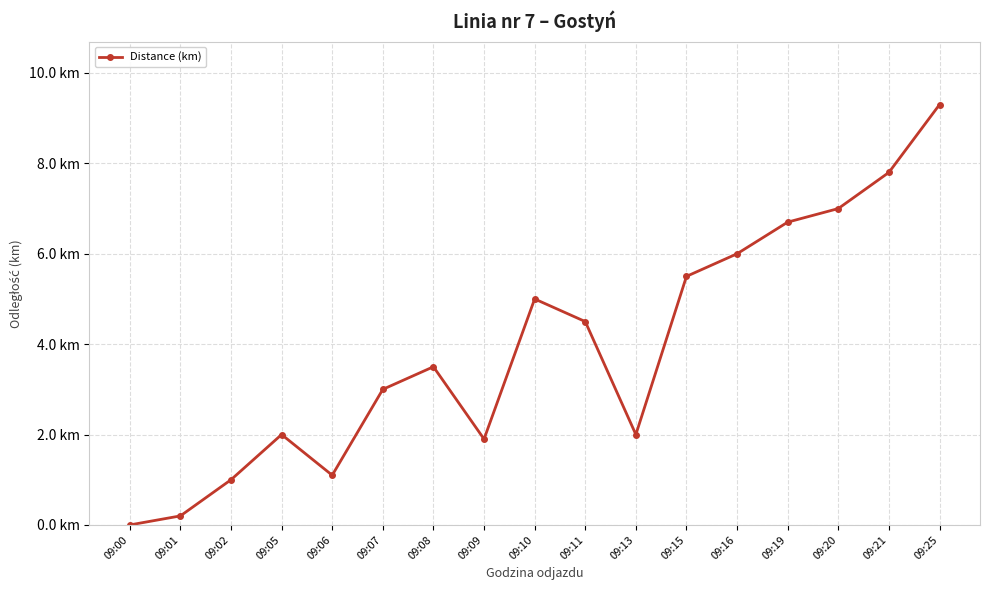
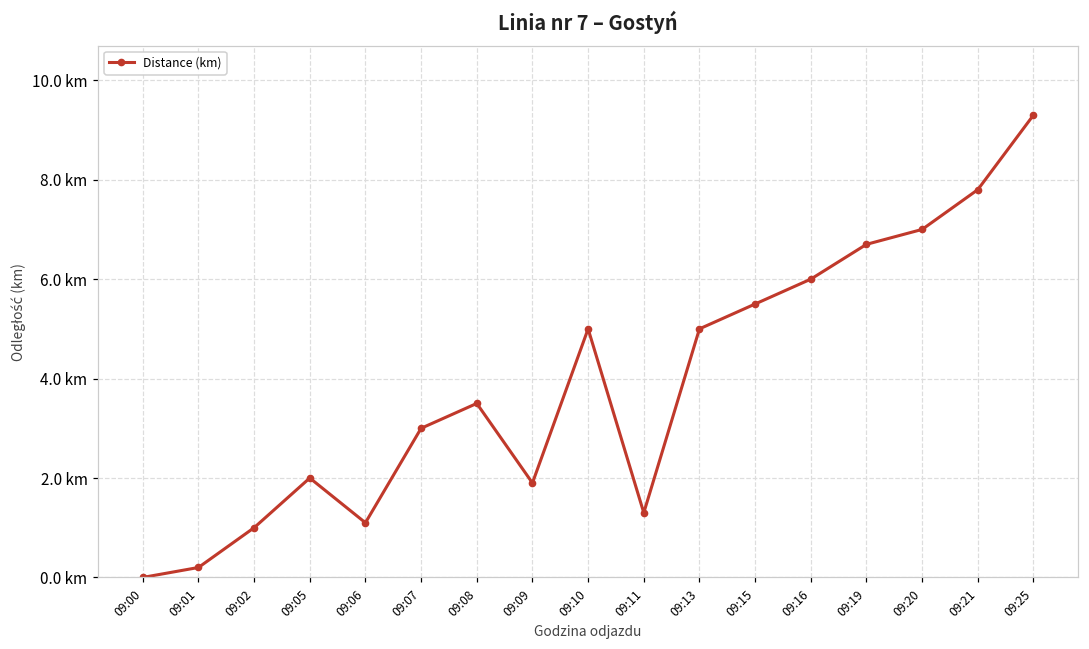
09:11: 4.5 km -> 1.3 km
09:13: 2 km -> 5 km
